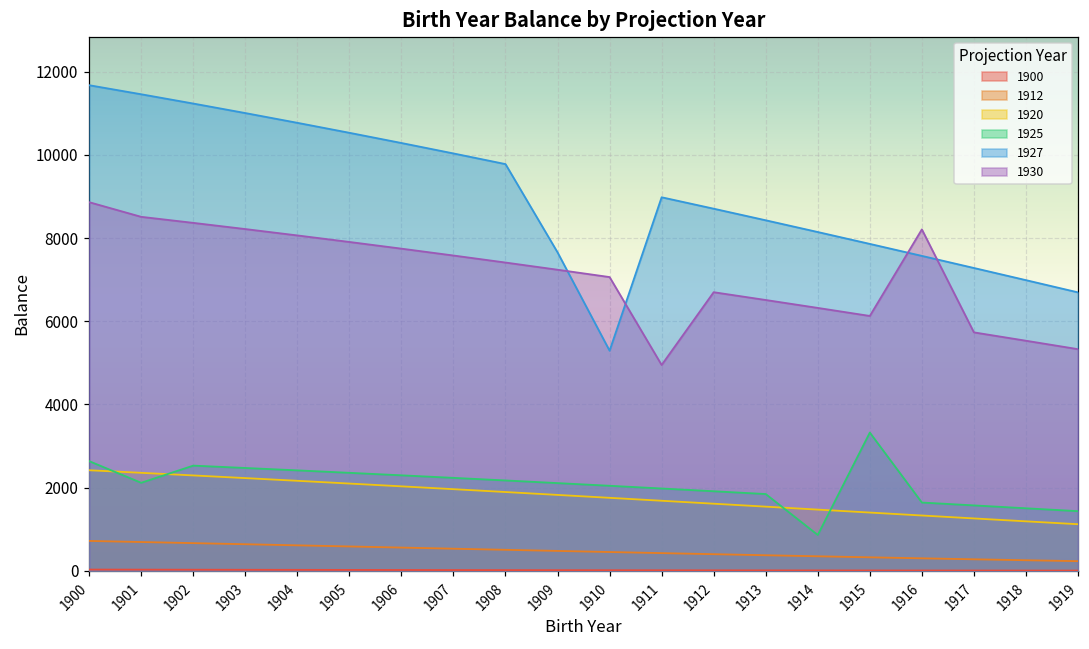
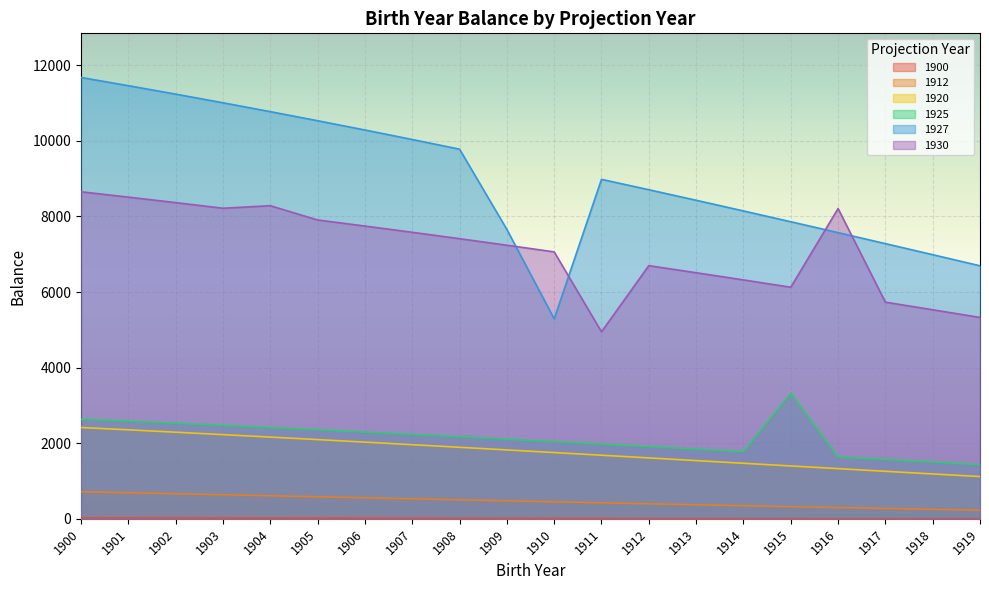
1930, 1900: 8900 -> 8700
1925, 1901: 2100 -> 2600
1930, 1904: 8100 -> 8300
1925, 1914: 900 -> 1800
